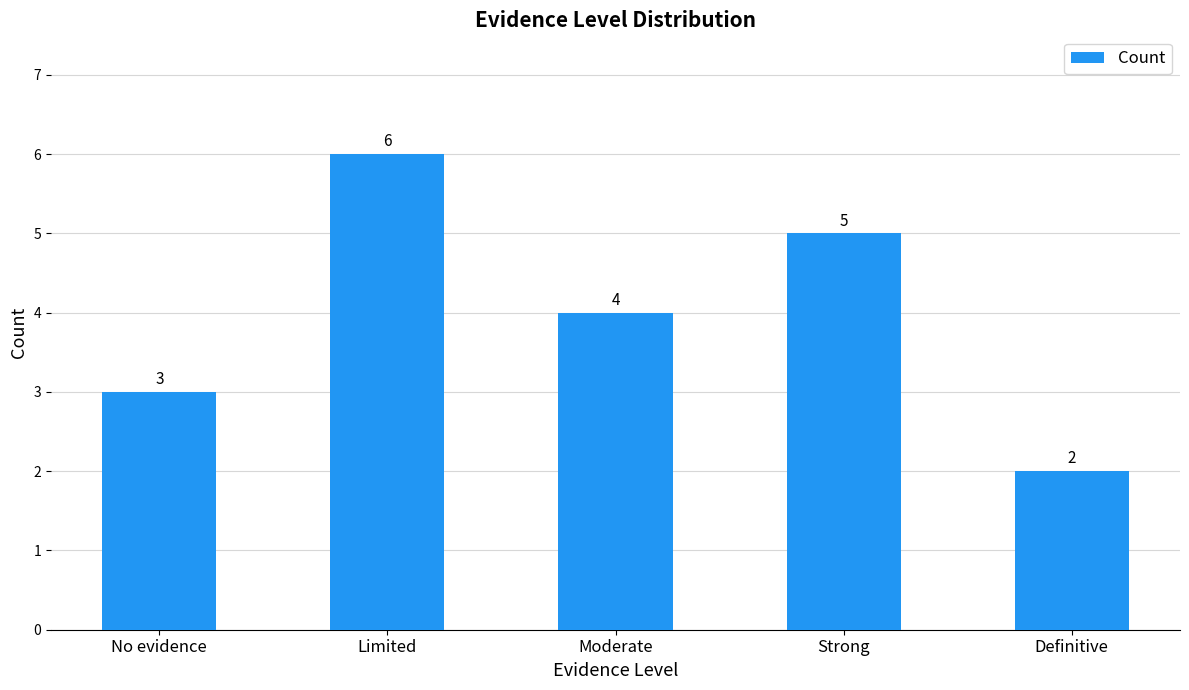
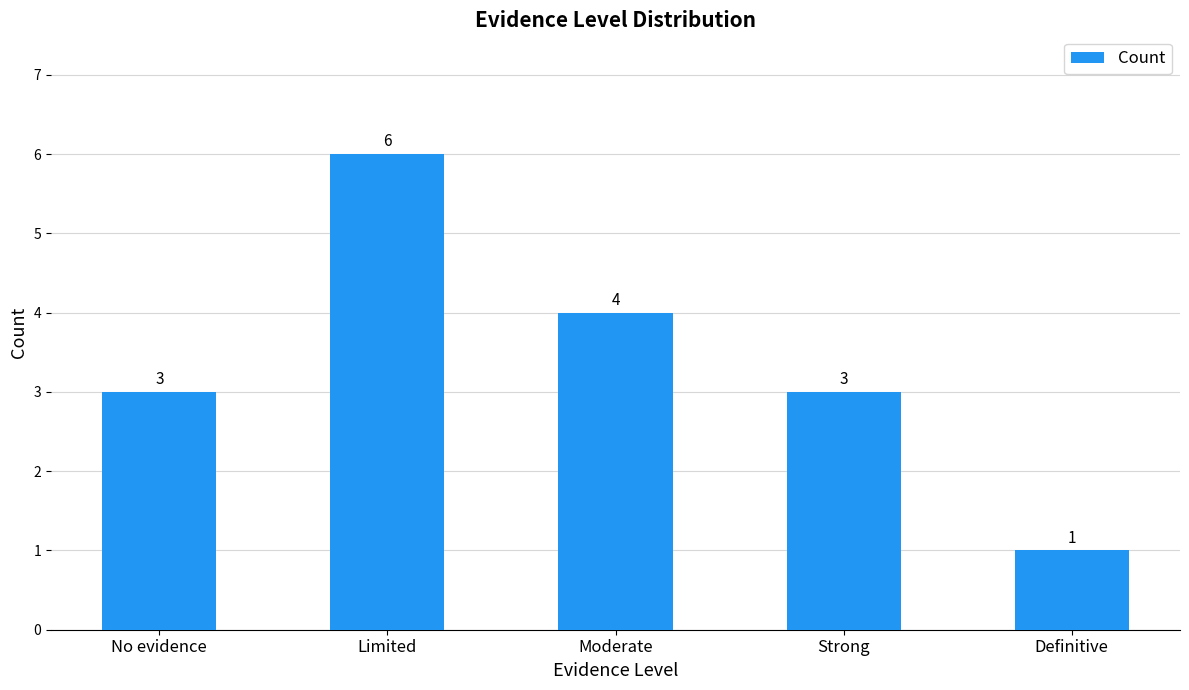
Strong: 5 -> 3
Definitive: 2 -> 1
